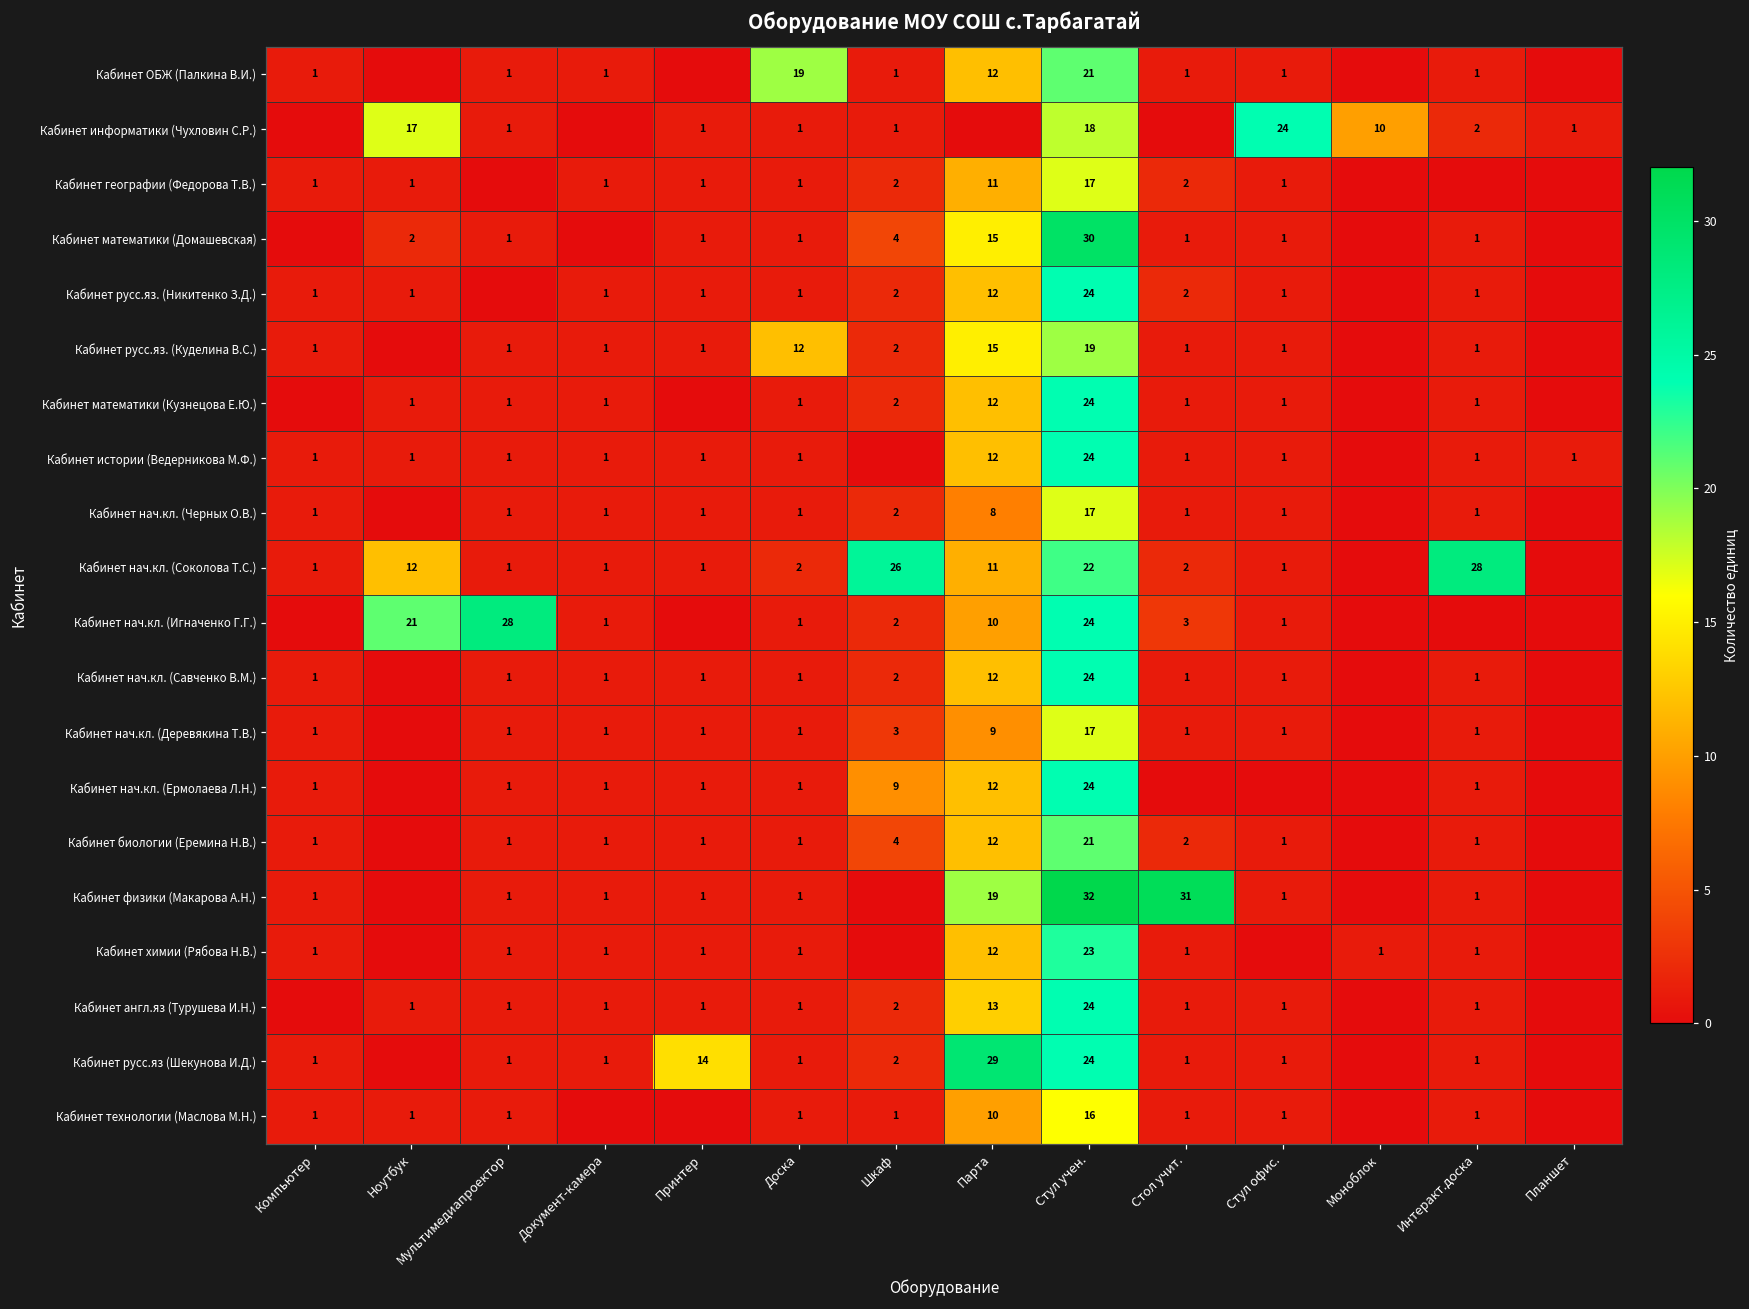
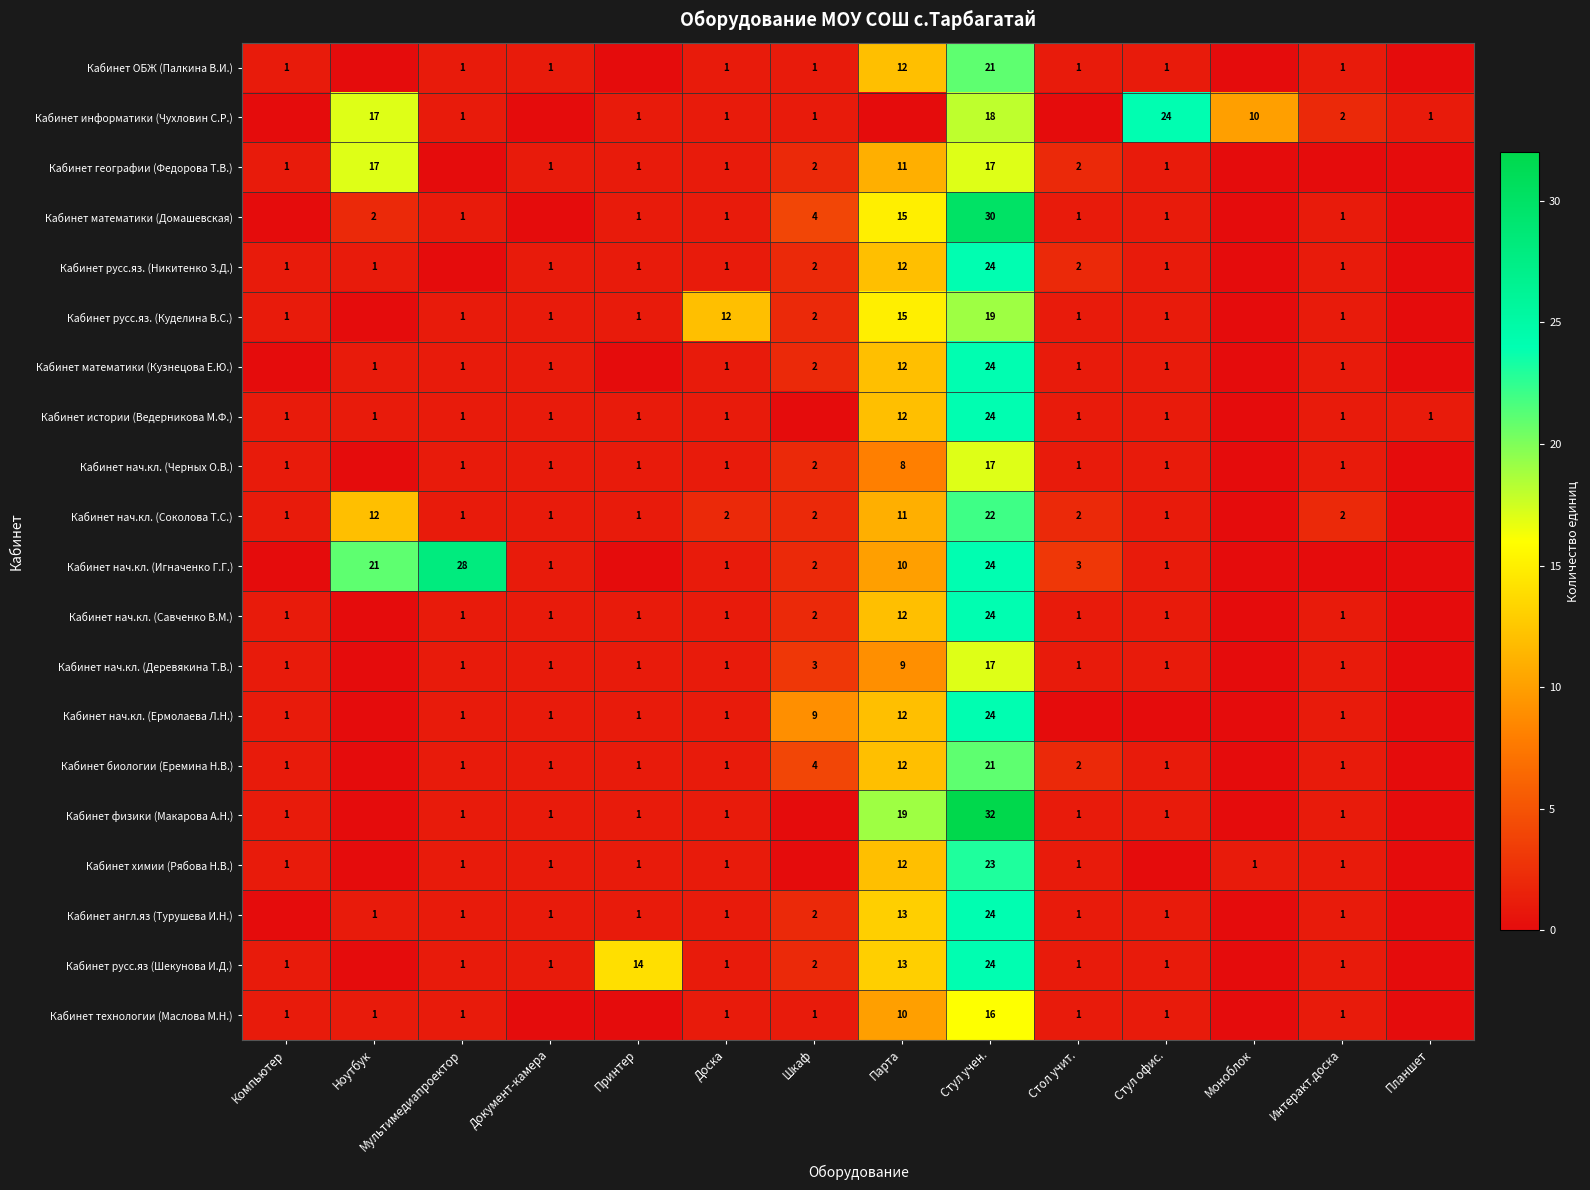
Кабинет ОБЖ (Палкина В.И.), Доска: 19 -> 1
Кабинет географии (Федорова Т.В.), Ноутбук: 1 -> 17
Кабинет нач.кл. (Соколова Т.С.), Шкаф: 26 -> 2
Кабинет нач.кл. (Соколова Т.С.), Интеракт.доска: 28 -> 2
Кабинет физики (Макарова А.Н.), Стол учит.: 31 -> 1
Кабинет русс.яз (Шекунова И.Д.), Парта: 29 -> 13
